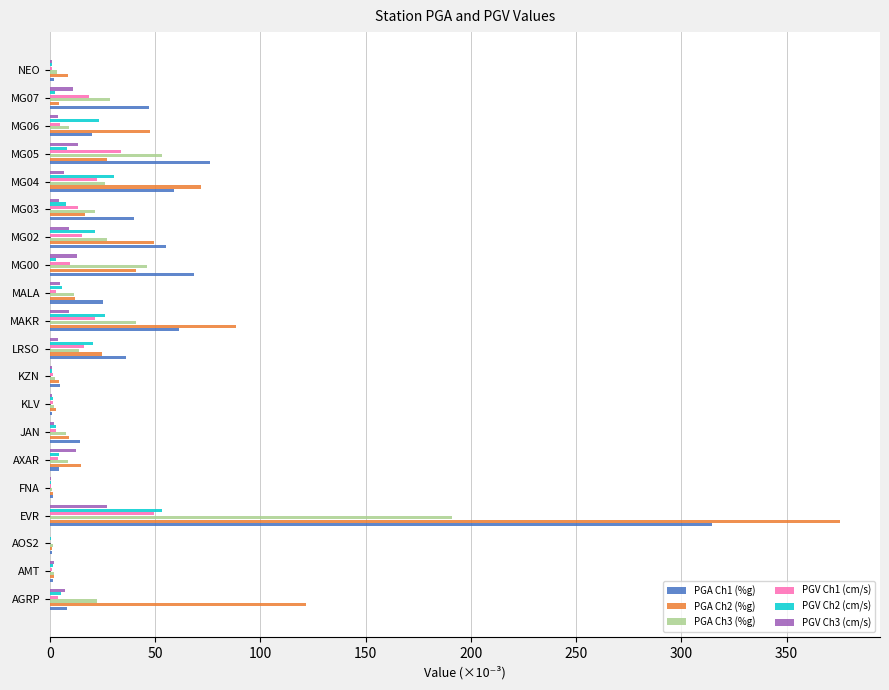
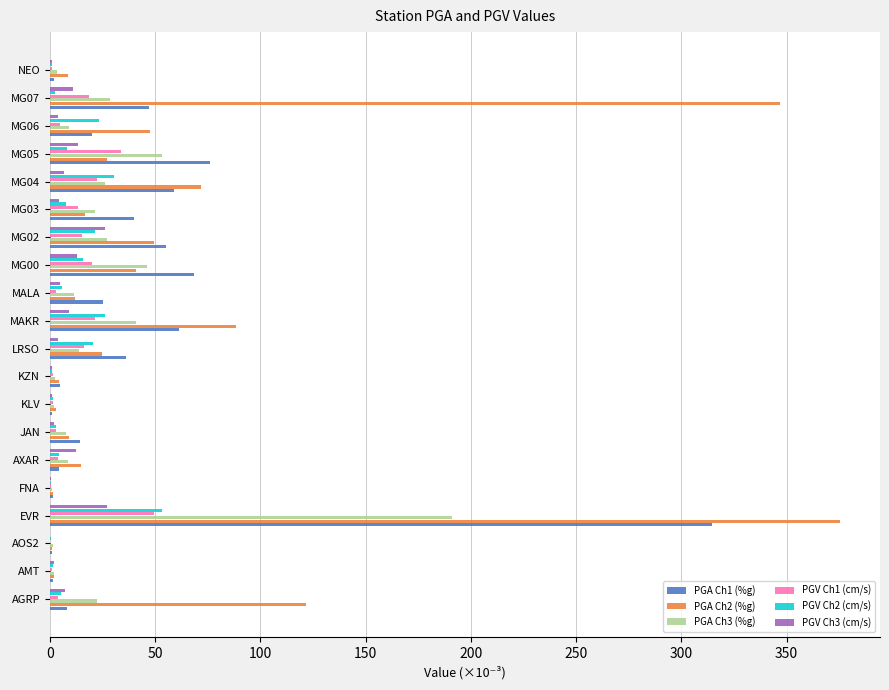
PGA Ch2 (%g), MG07: 4 -> 347
PGV Ch3 (cm/s), MG02: 9 -> 26
PGV Ch2 (cm/s), MG00: 3 -> 16
PGV Ch1 (cm/s), MG00: 10 -> 20
